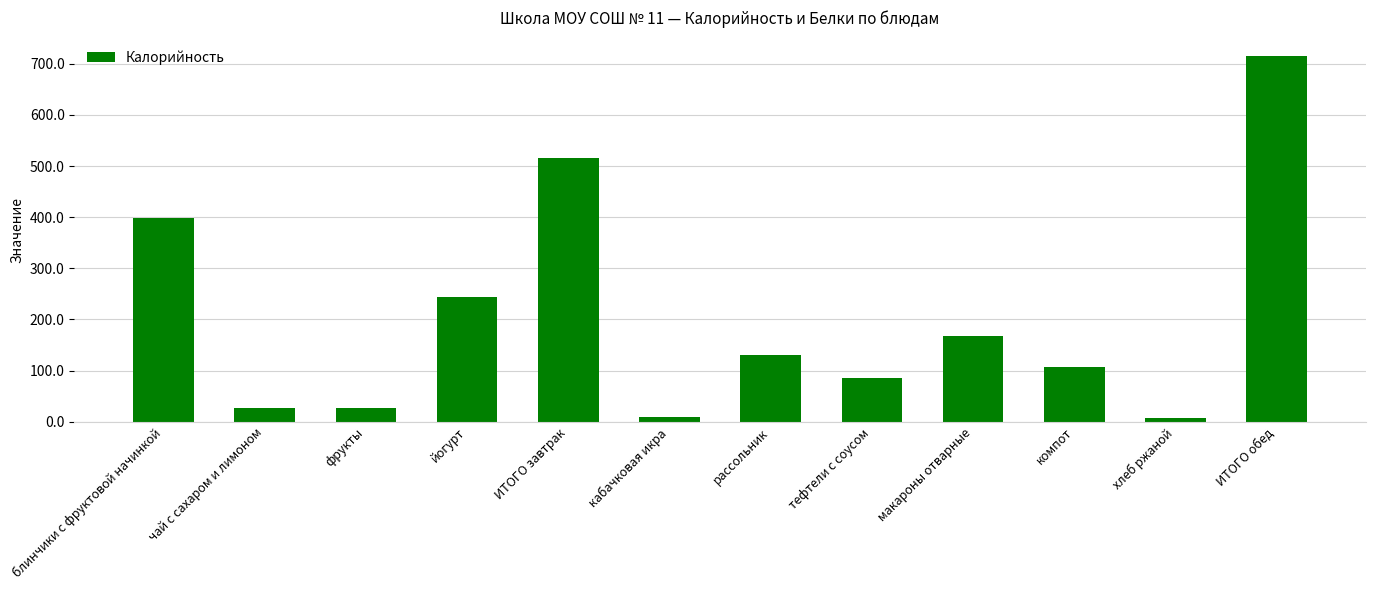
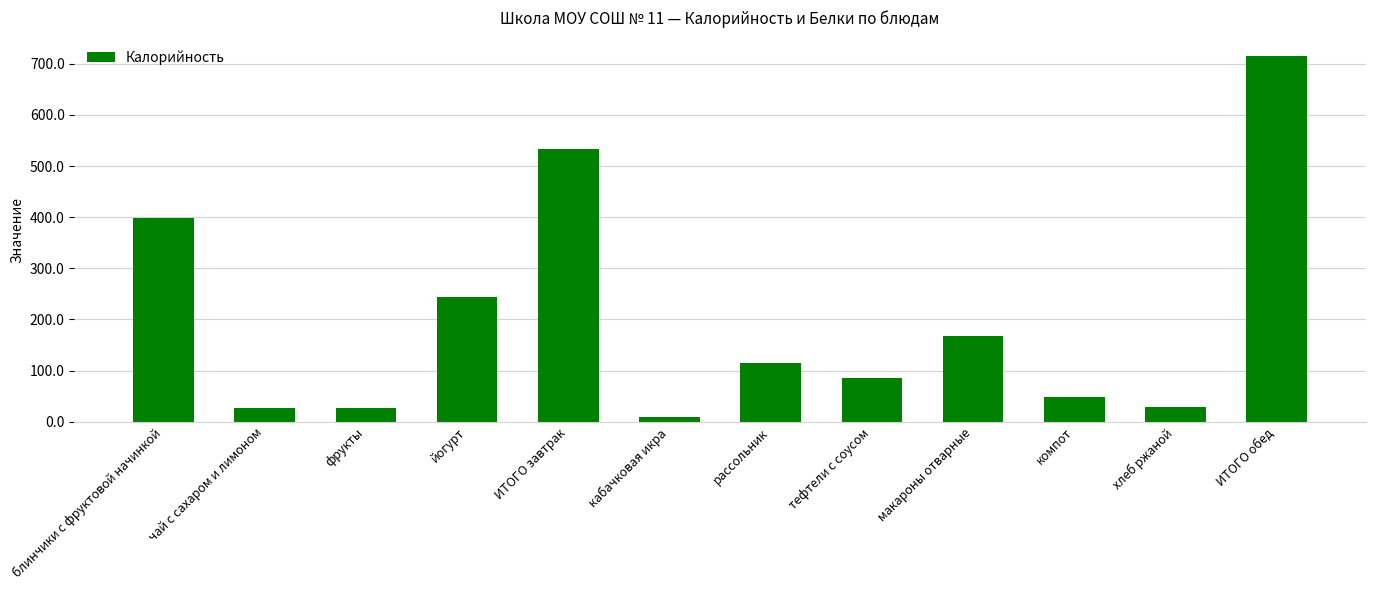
ИТОГО завтрак: 520 -> 530
рассольник: 130 -> 110
компот: 110 -> 50
хлеб ржаной: 10 -> 30
